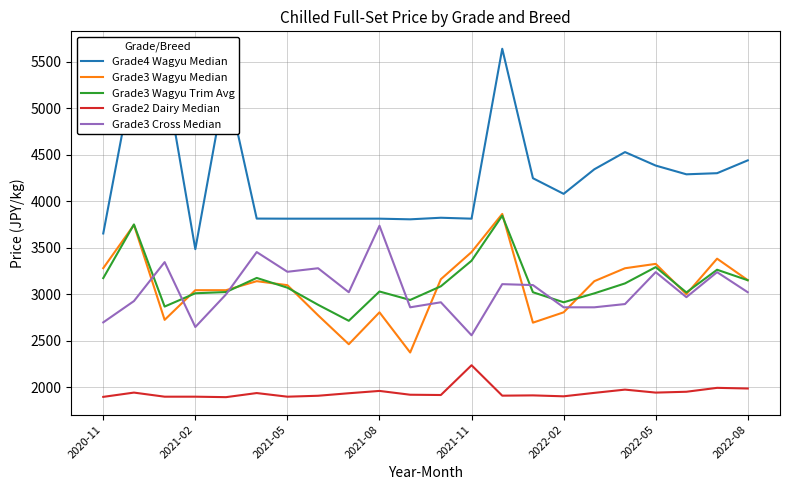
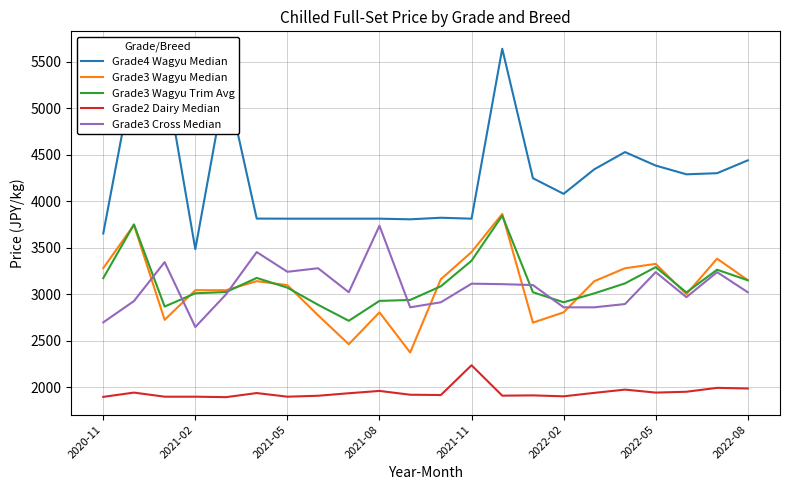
Grade3 Wagyu Trim Avg, 2021-08: 3000 -> 2900
Grade3 Cross Median, 2021-11: 2600 -> 3100
